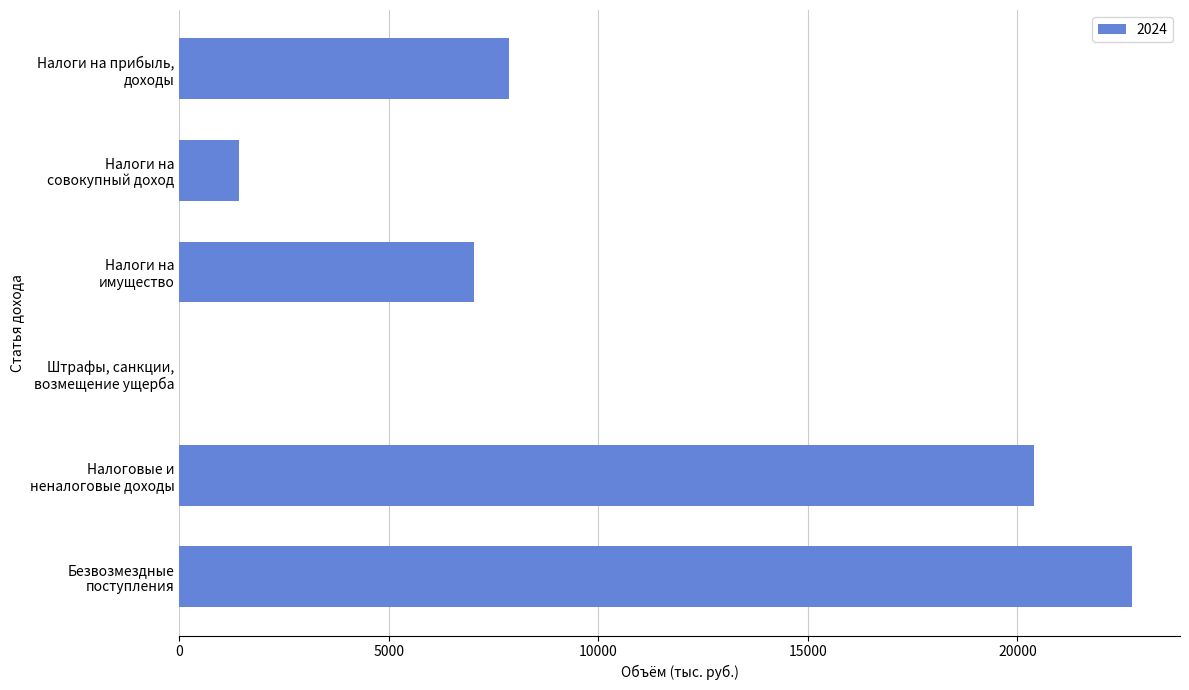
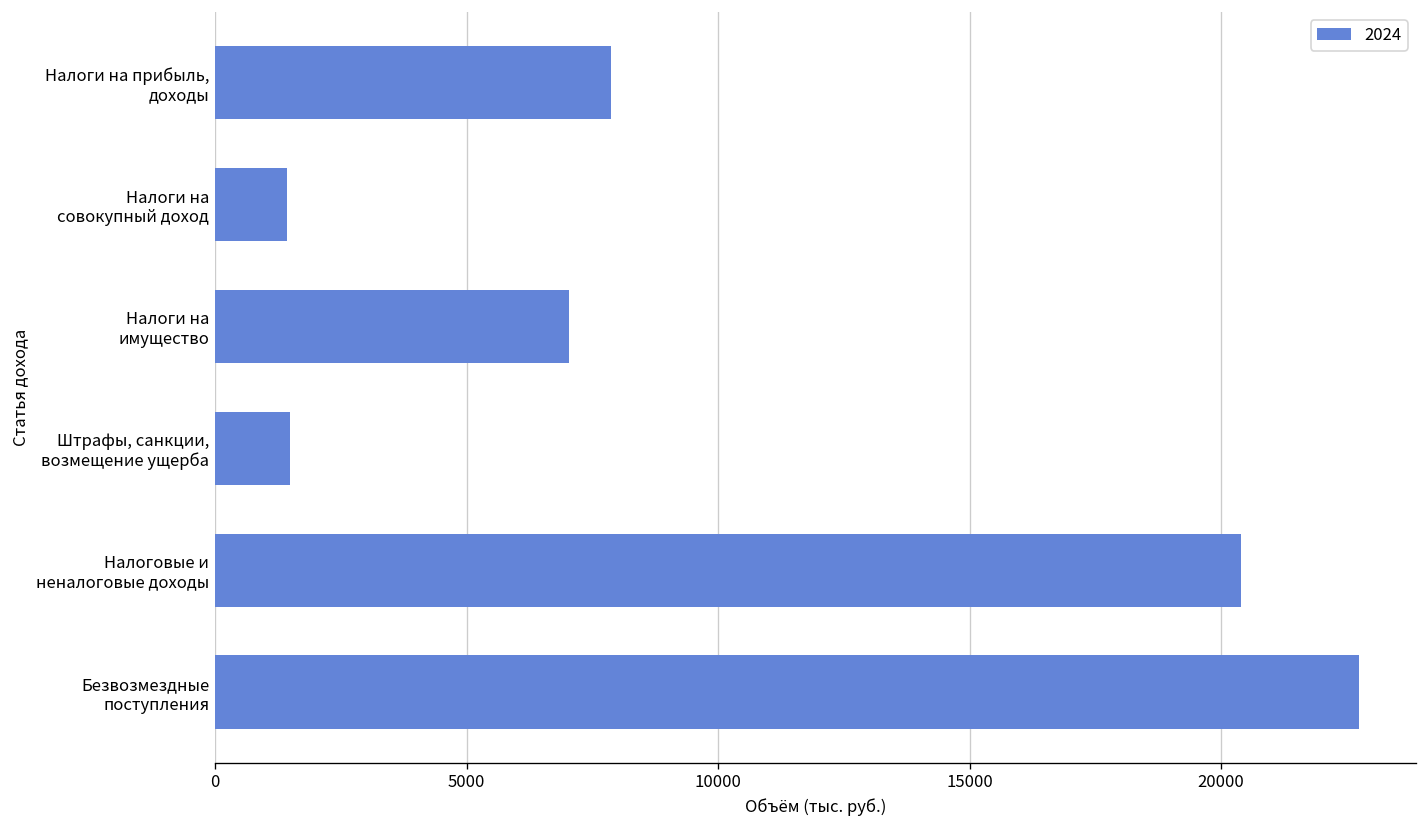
Штрафы, санкции, возмещение ущерба: 0 -> 1500
